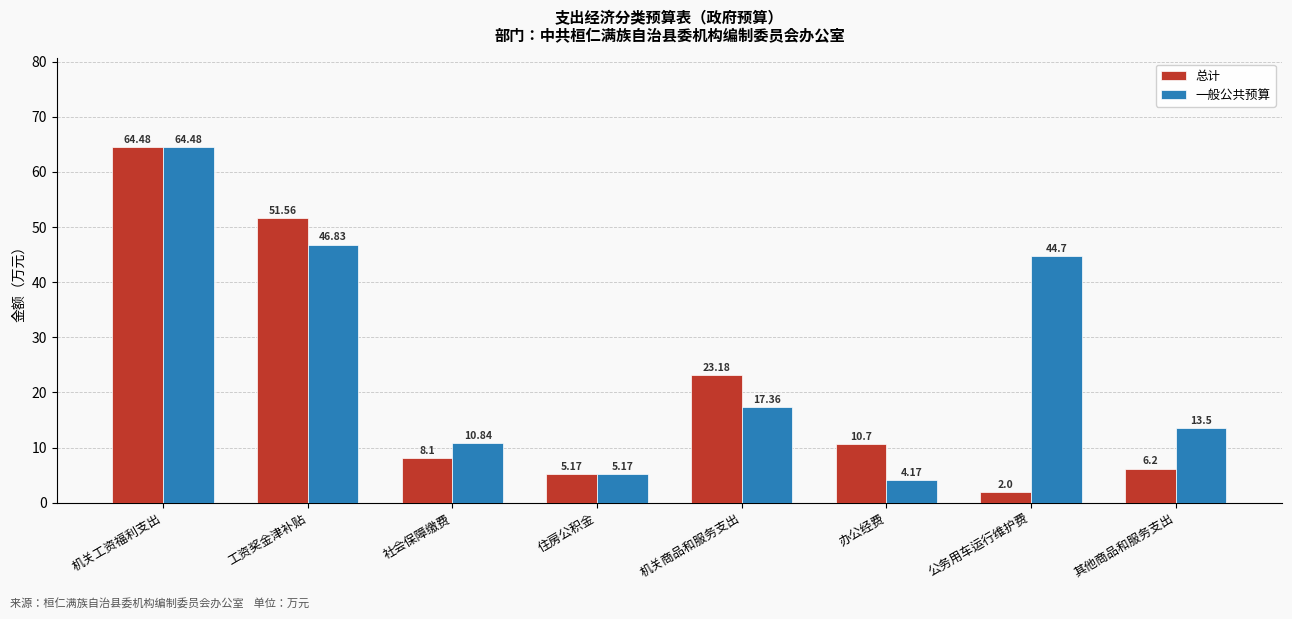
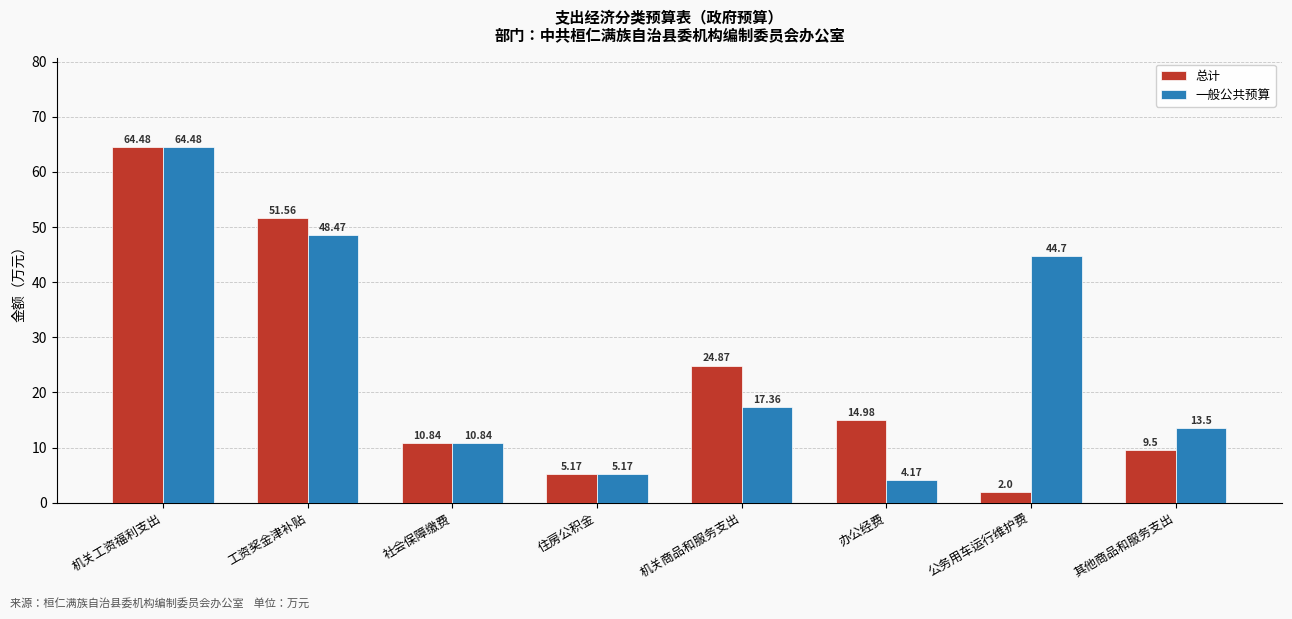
一般公共预算, 工资奖金津补贴: 46.83 -> 48.47
总计, 社会保障缴费: 8.1 -> 10.84
总计, 机关商品和服务支出: 23.18 -> 24.87
总计, 办公经费: 10.7 -> 14.98
总计, 其他商品和服务支出: 6.2 -> 9.5
